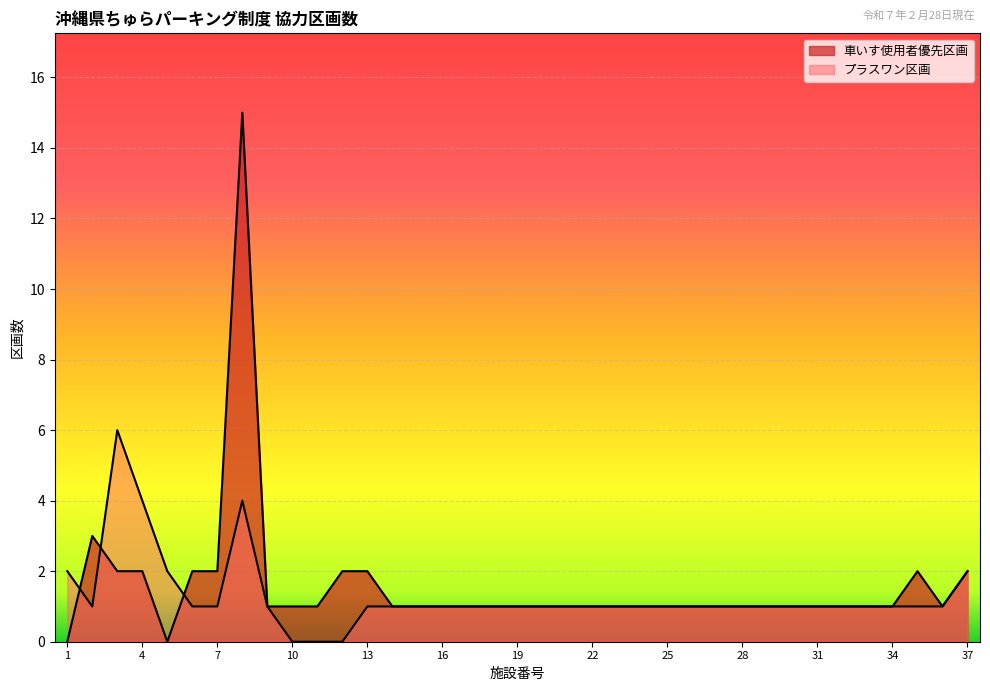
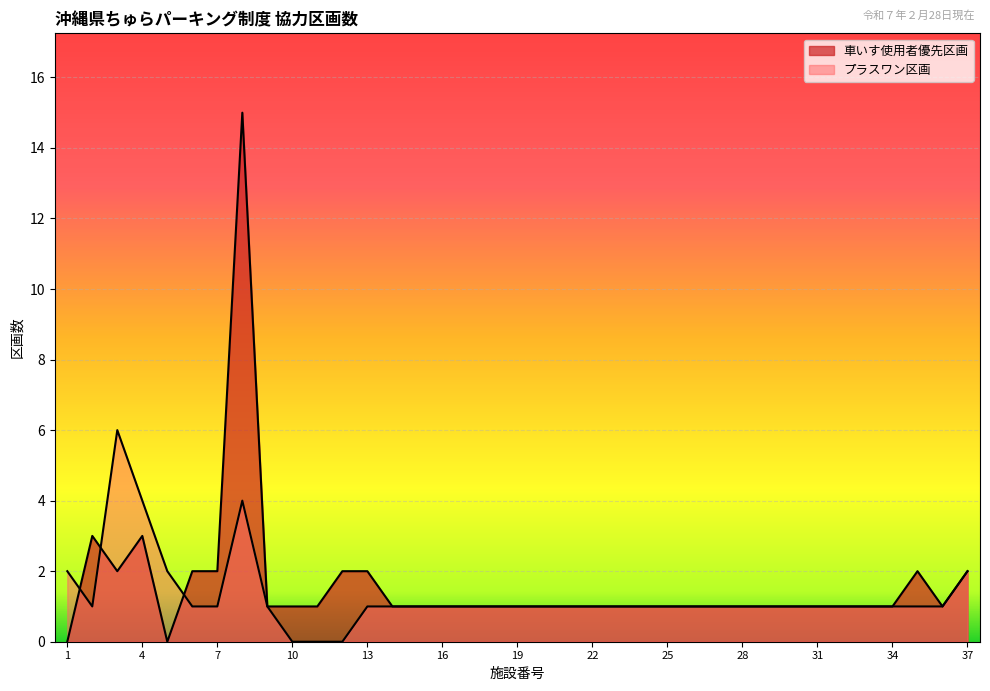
車いす使用者優先区画, 4: 2 -> 3
